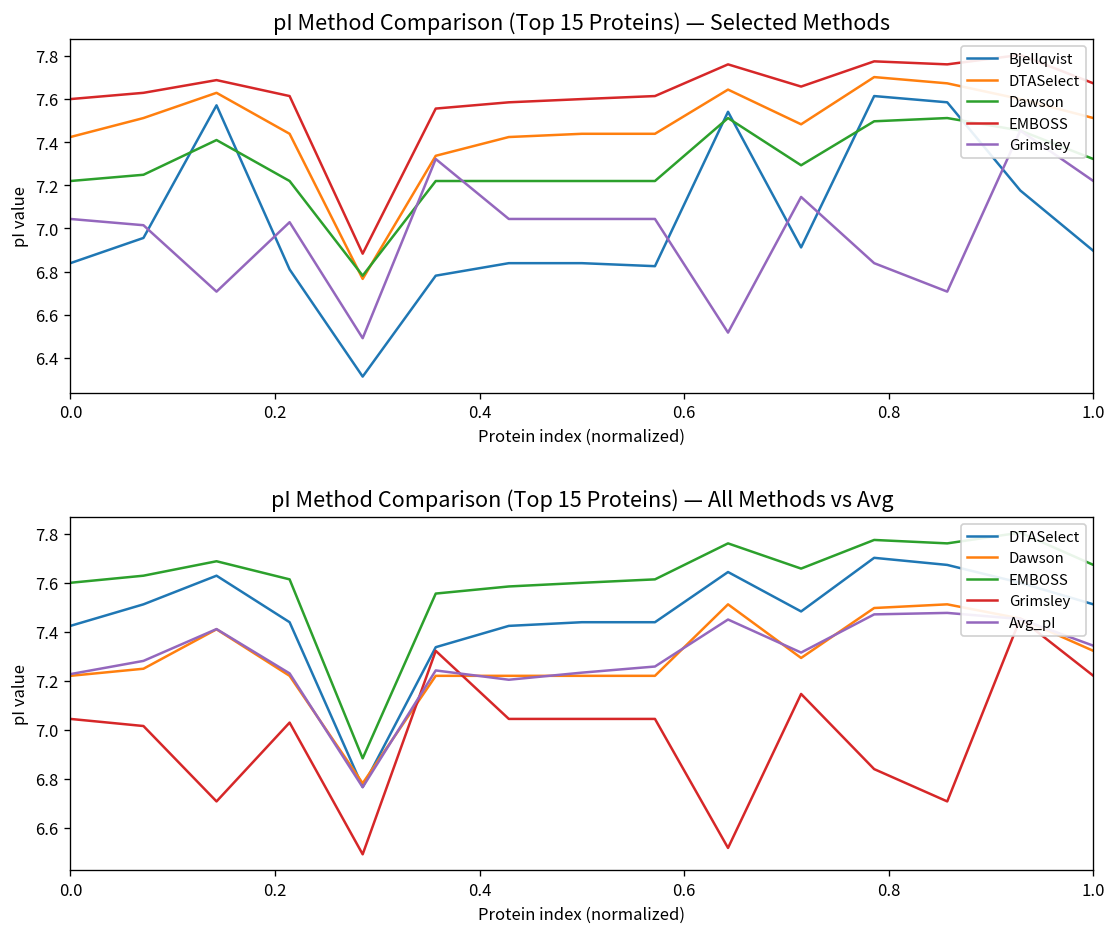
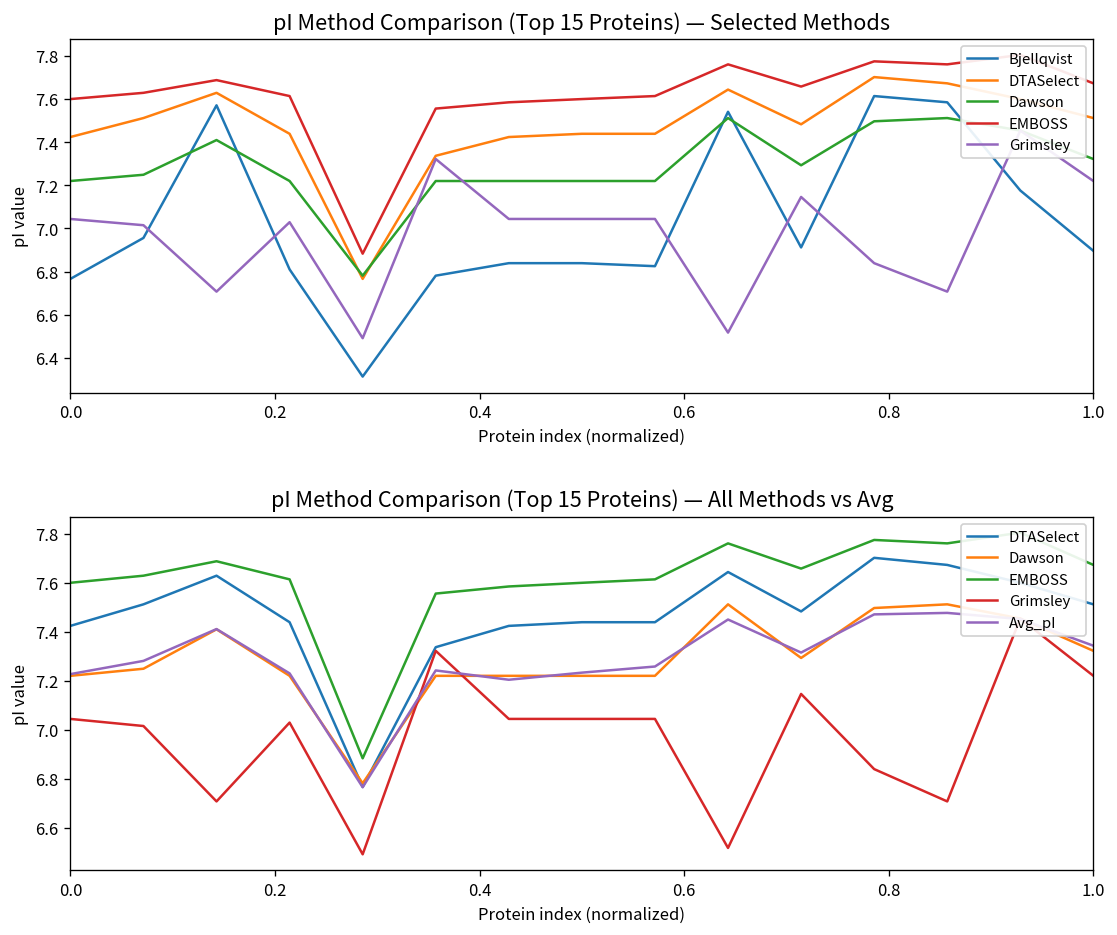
pI Method Comparison (Top 15 Proteins) — Selected Methods, Bjellqvist, 0.0: 6.84 -> 6.77
